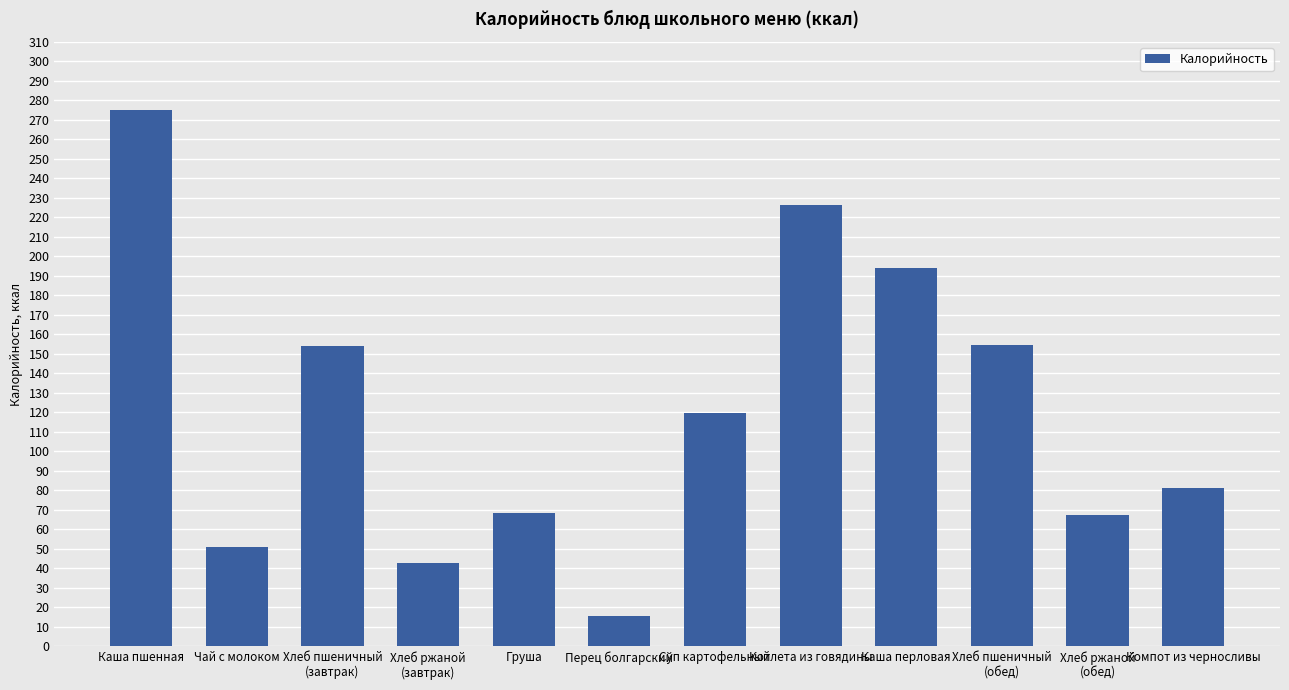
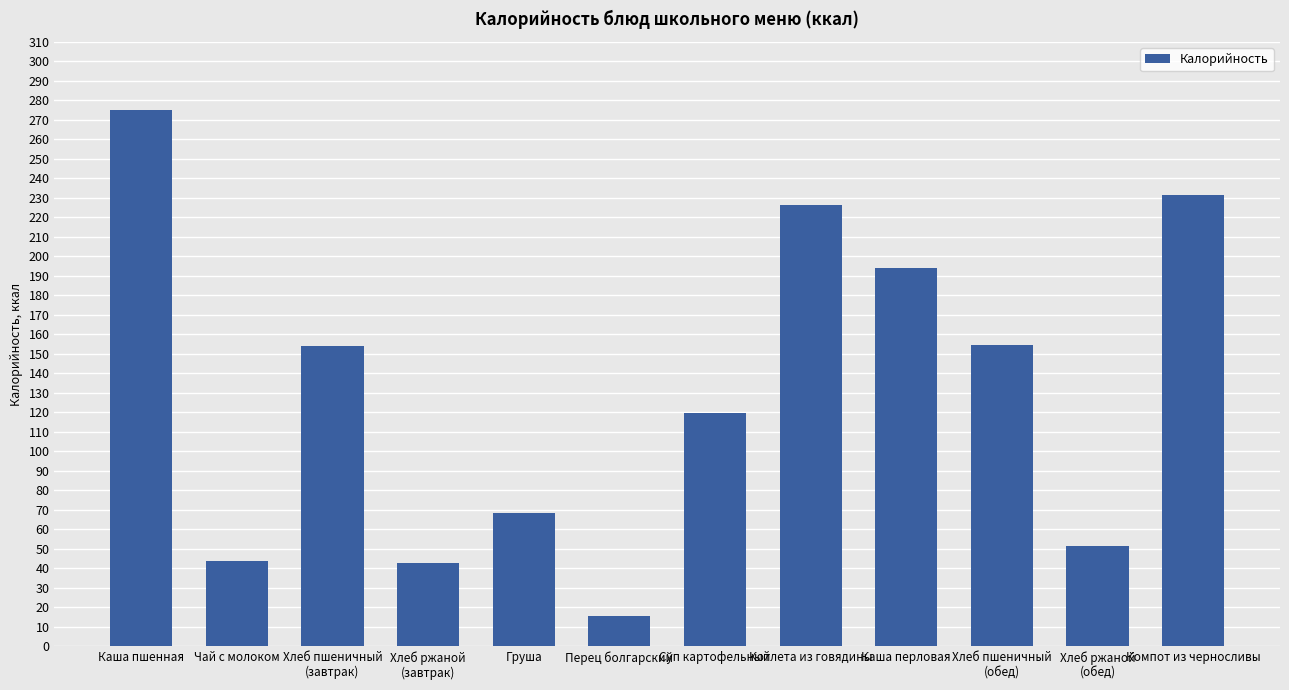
Чай с молоком: 51 -> 44
Хлеб ржаной (обед): 67 -> 51
Компот из черносливы: 81 -> 231
